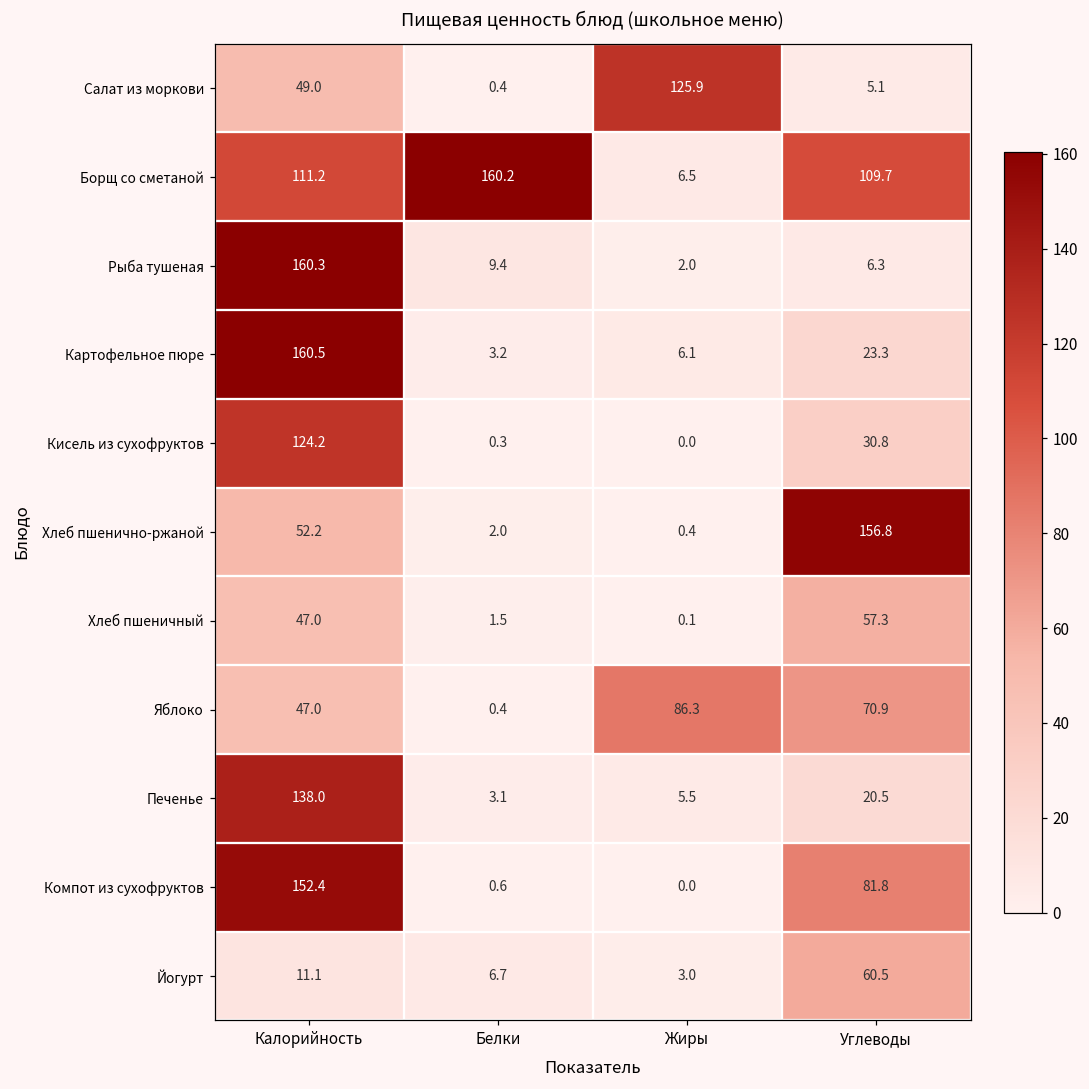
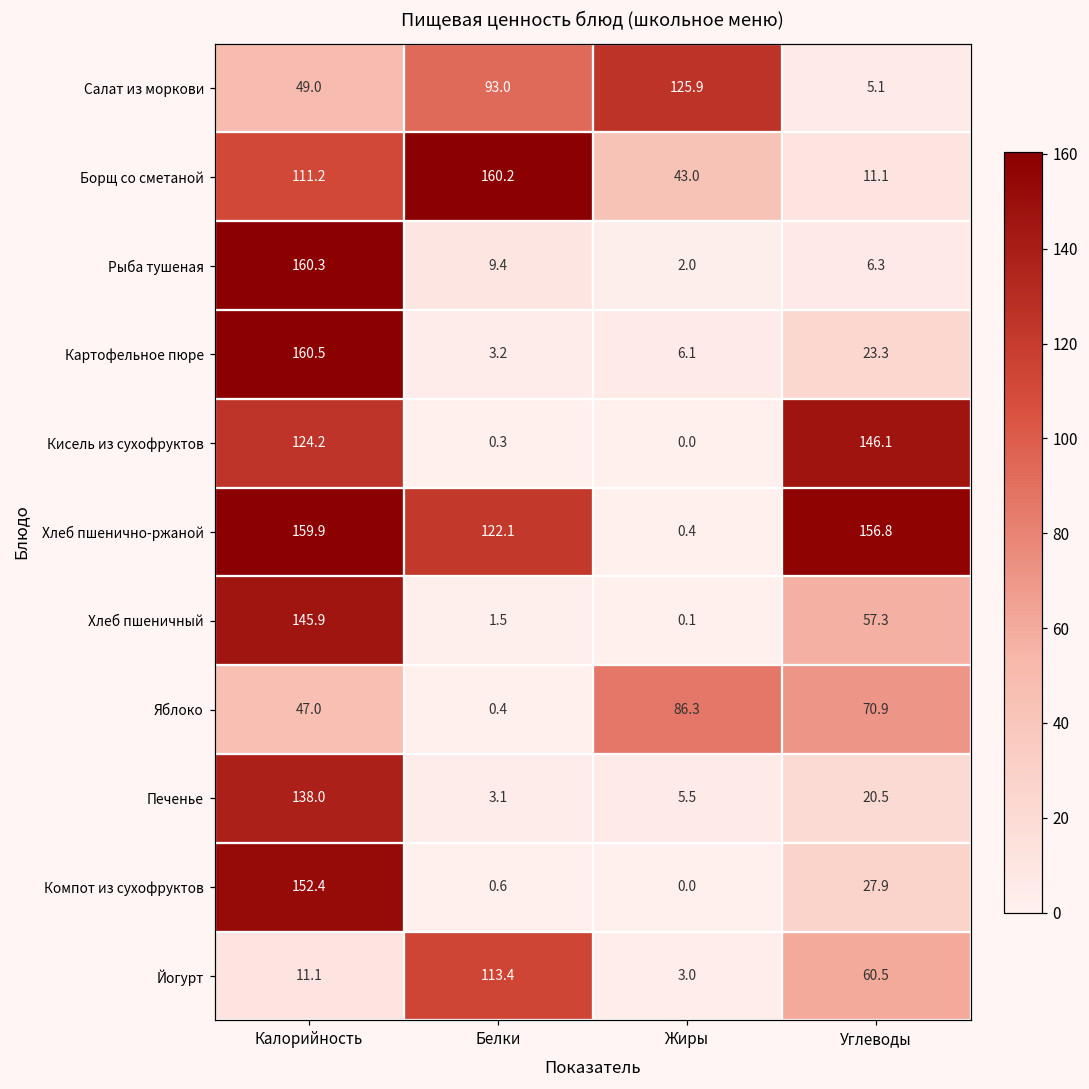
Салат из моркови, Белки: 0.4 -> 93.0
Борщ со сметаной, Жиры: 6.5 -> 43.0
Борщ со сметаной, Углеводы: 109.7 -> 11.1
Кисель из сухофруктов, Углеводы: 30.8 -> 146.1
Хлеб пшенично-ржаной, Калорийность: 52.2 -> 159.9
Хлеб пшенично-ржаной, Белки: 2.0 -> 122.1
Хлеб пшеничный, Калорийность: 47.0 -> 145.9
Компот из сухофруктов, Углеводы: 81.8 -> 27.9
Йогурт, Белки: 6.7 -> 113.4
